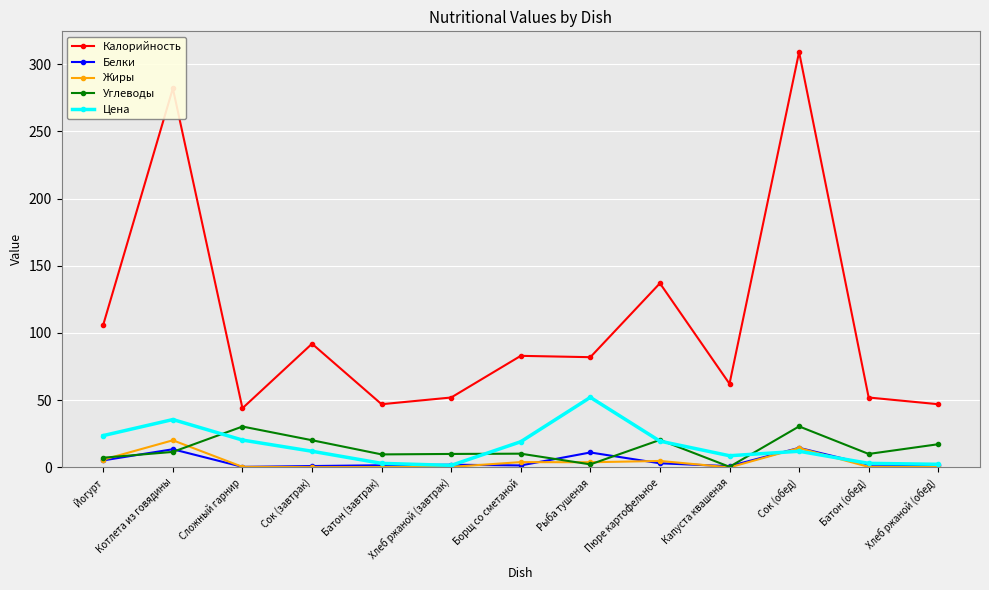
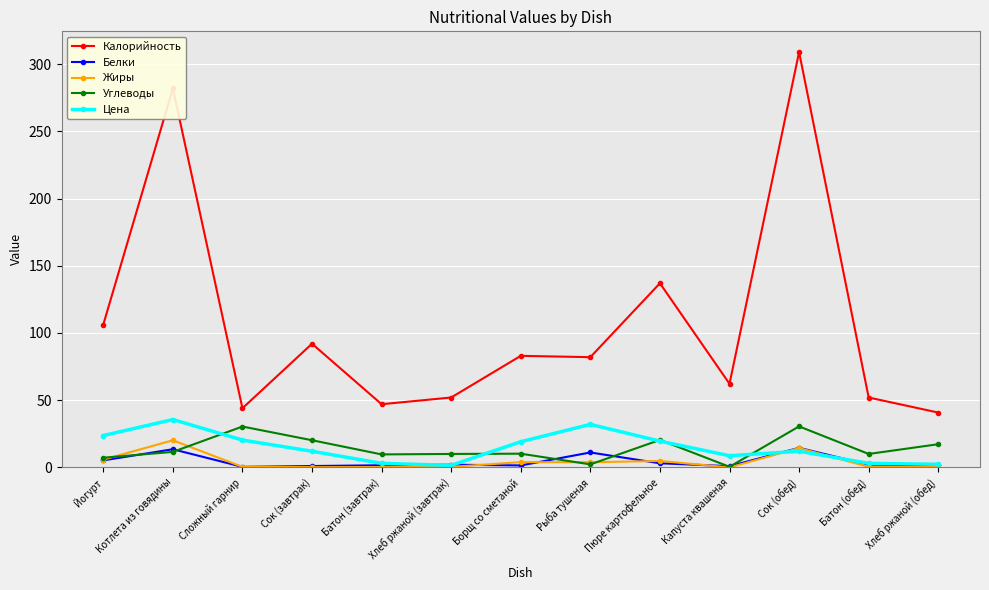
Цена, Рыба тушеная: 52 -> 32
Калорийность, Хлеб ржаной (обед): 47 -> 41
